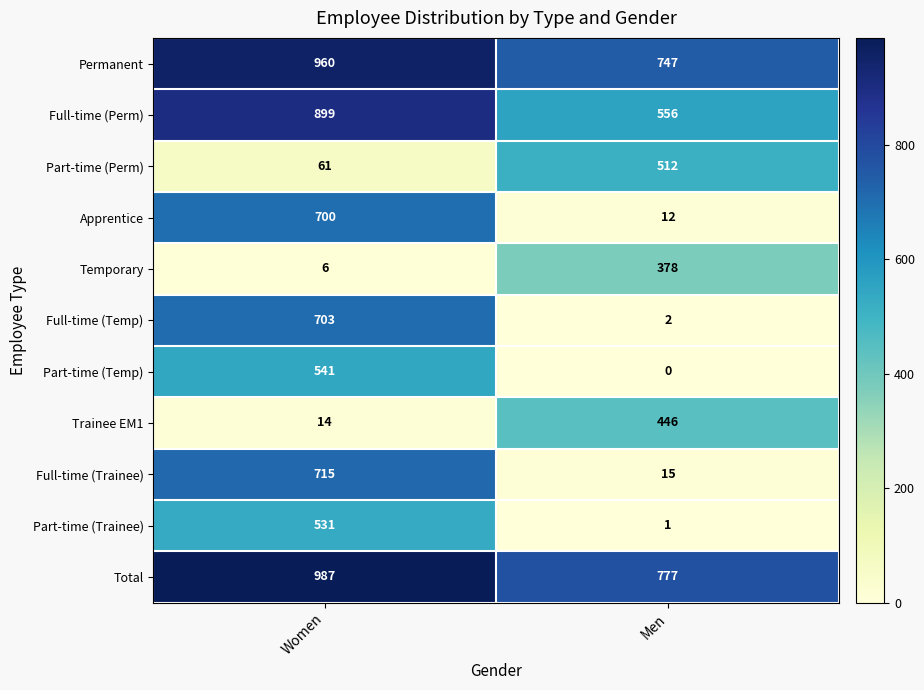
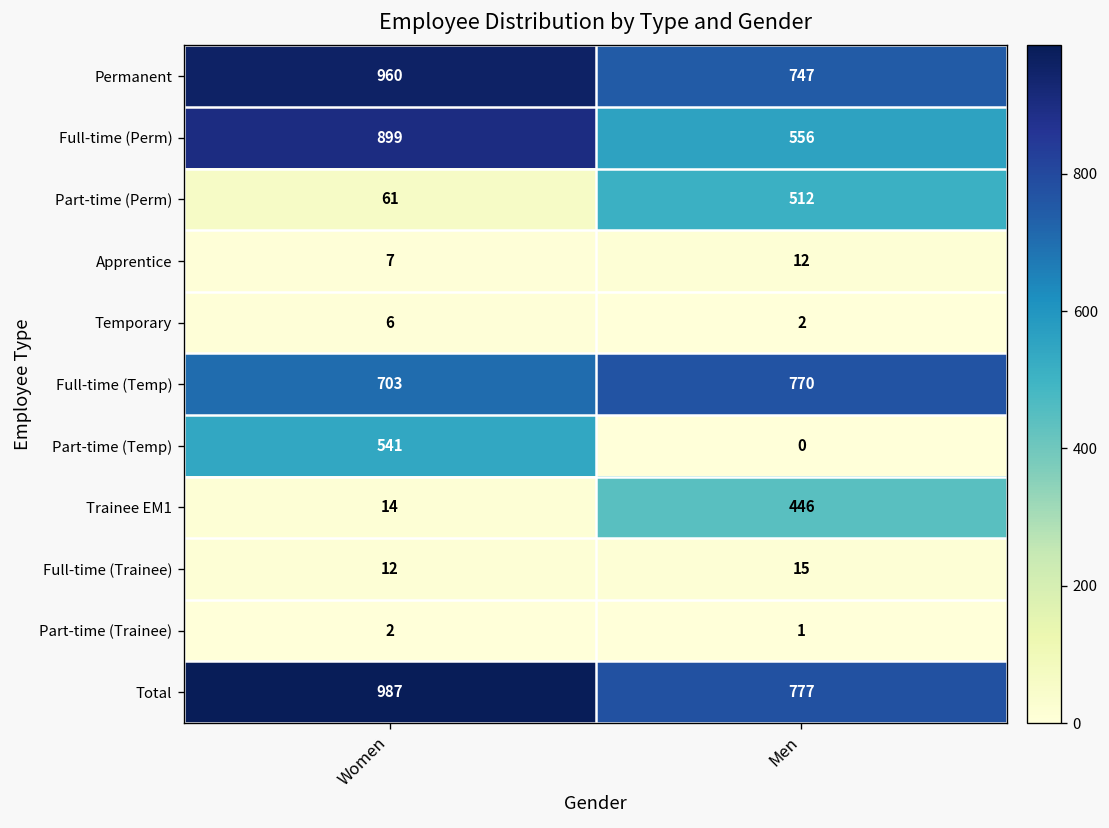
Apprentice, Women: 700 -> 7
Temporary, Men: 378 -> 2
Full-time (Temp), Men: 2 -> 770
Full-time (Trainee), Women: 715 -> 12
Part-time (Trainee), Women: 531 -> 2
